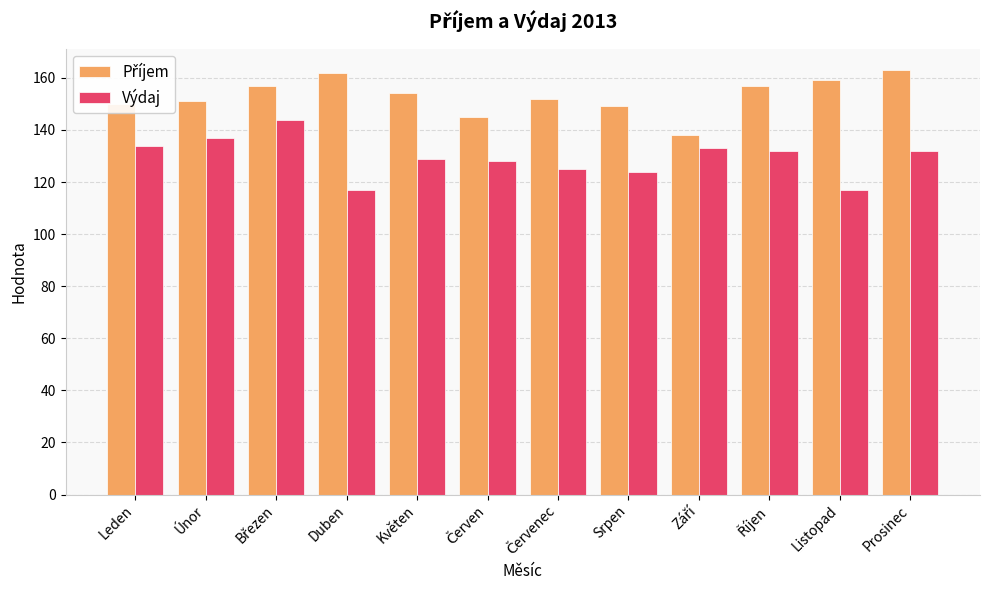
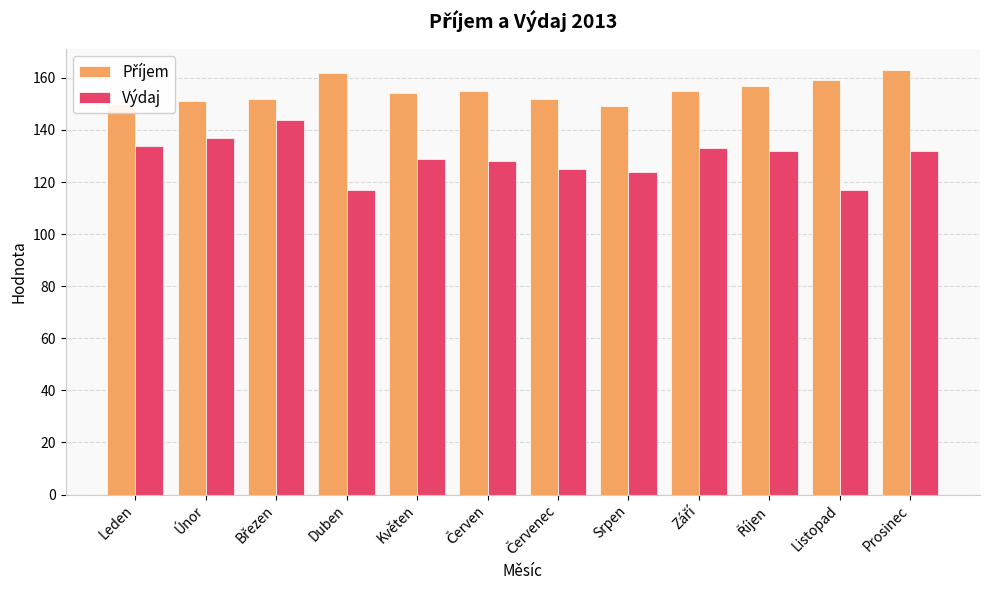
Příjem, Březen: 157 -> 152
Příjem, Červen: 145 -> 155
Příjem, Září: 138 -> 155
